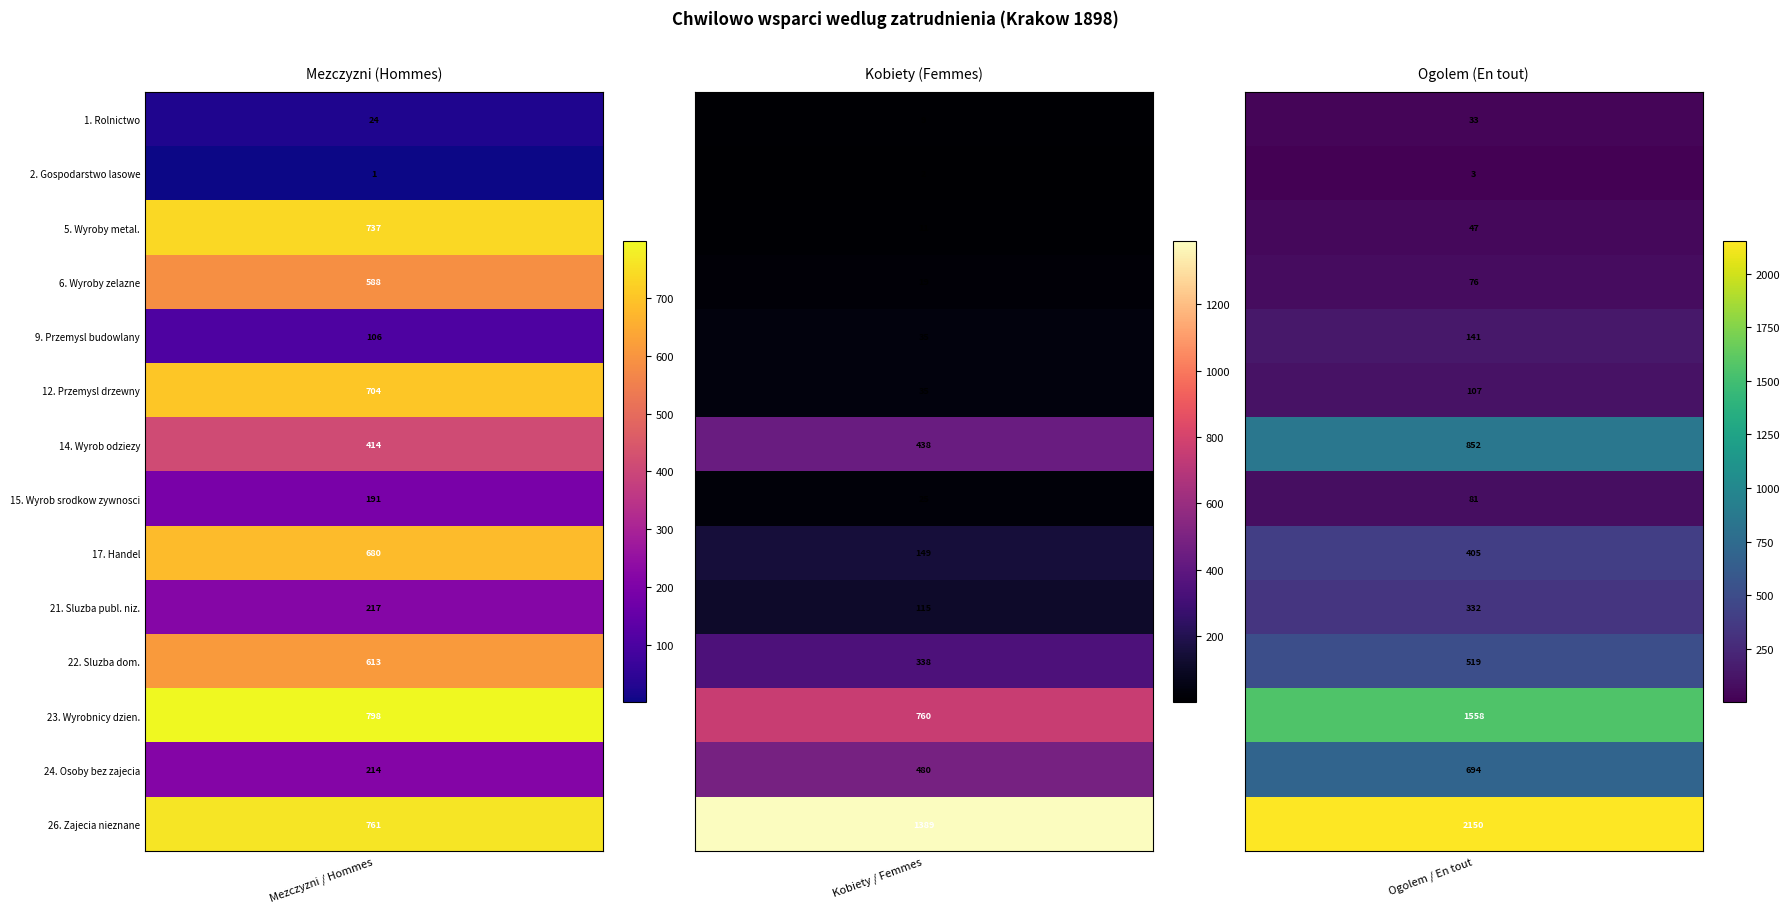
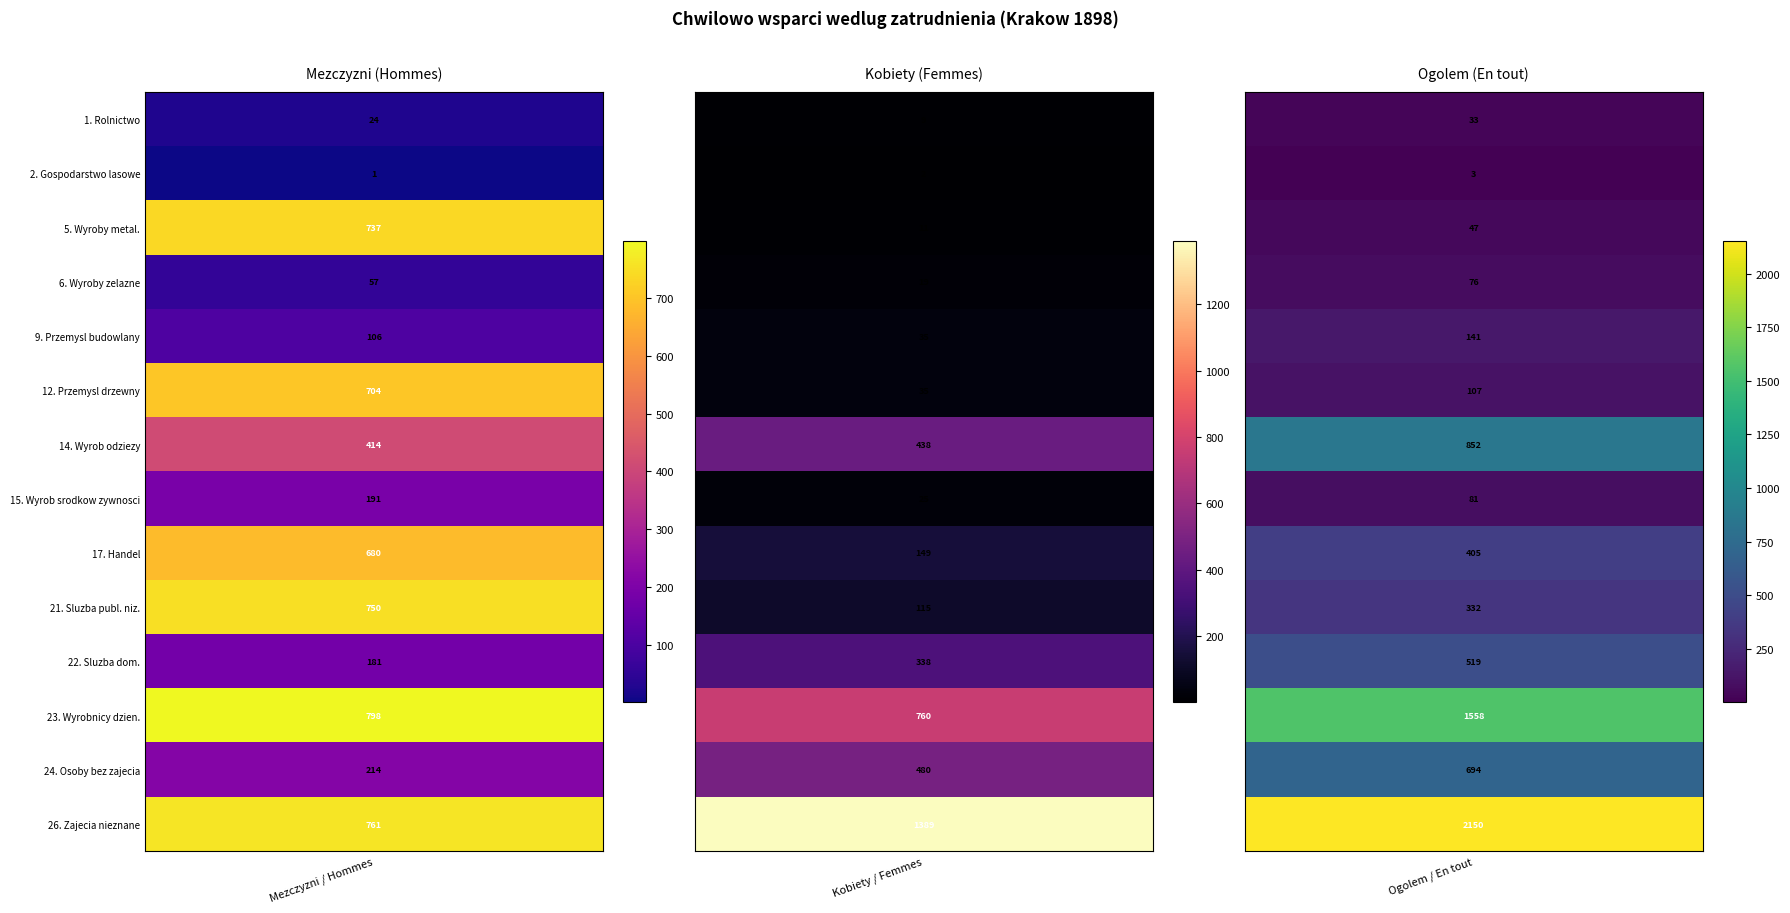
Mezczyzni (Hommes), 6. Wyroby zelazne, Mezczyzni / Hommes: 588 -> 57
Mezczyzni (Hommes), 21. Sluzba publ. niz., Mezczyzni / Hommes: 217 -> 750
Mezczyzni (Hommes), 22. Sluzba dom., Mezczyzni / Hommes: 613 -> 181
